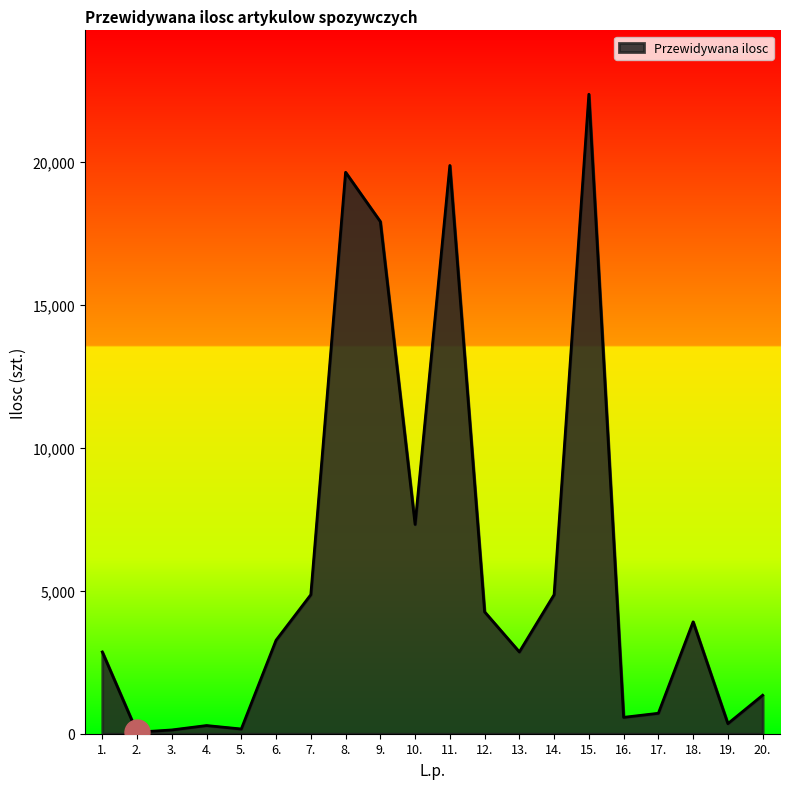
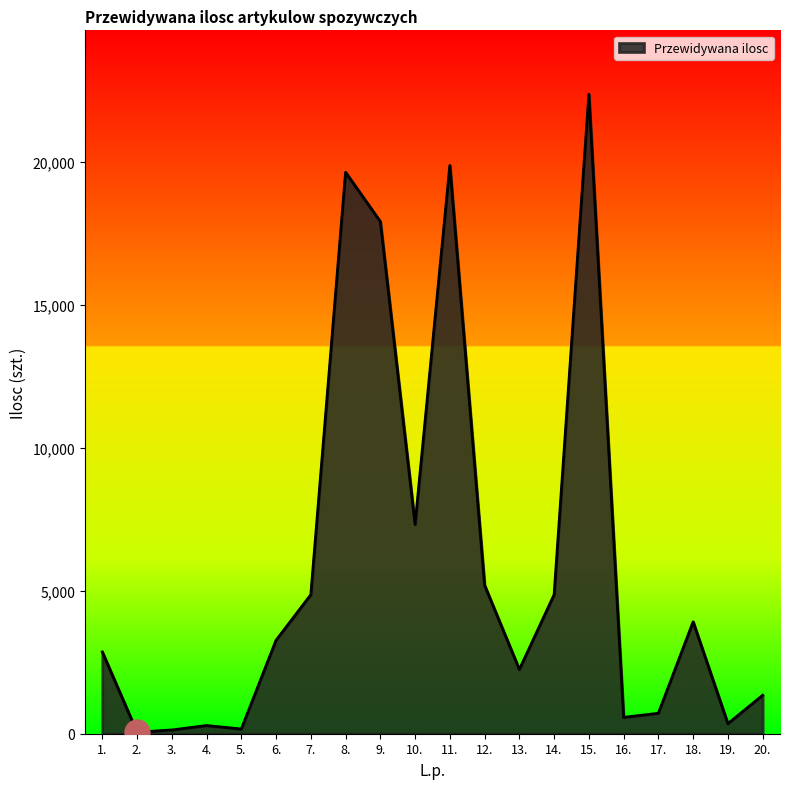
Przewidywana ilosc, 12.: 4,300 -> 5,200
Przewidywana ilosc, 13.: 2,900 -> 2,200
